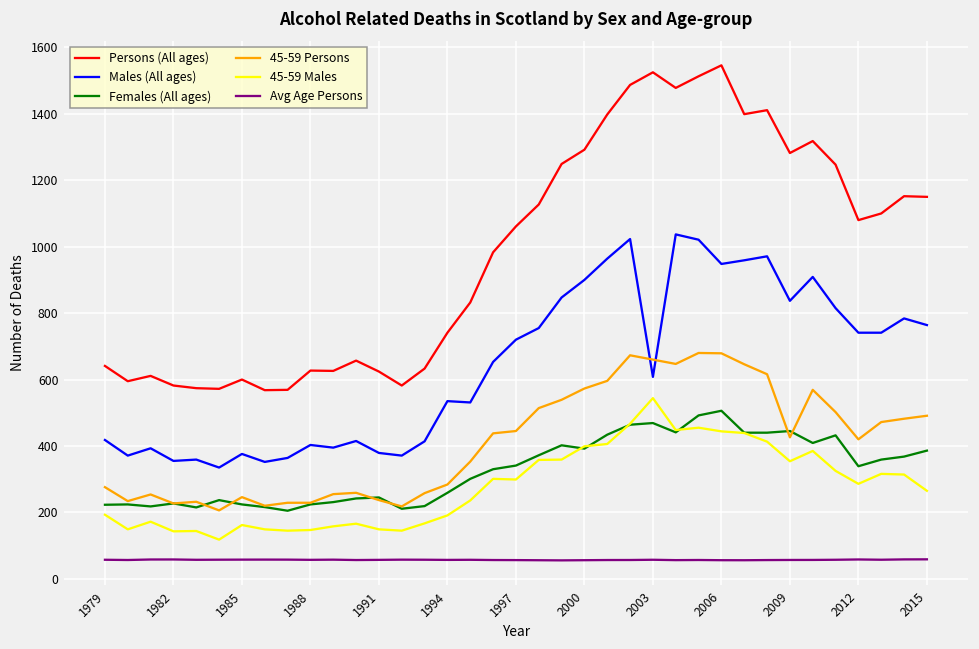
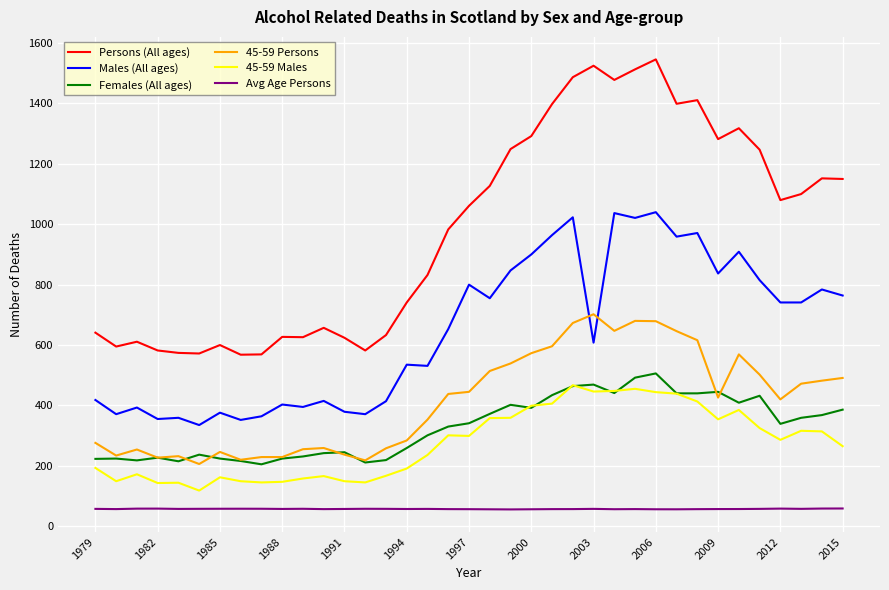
Males (All ages), 1997: 720 -> 800
45-59 Persons, 2003: 660 -> 700
45-59 Males, 2003: 540 -> 450
Males (All ages), 2006: 950 -> 1040
